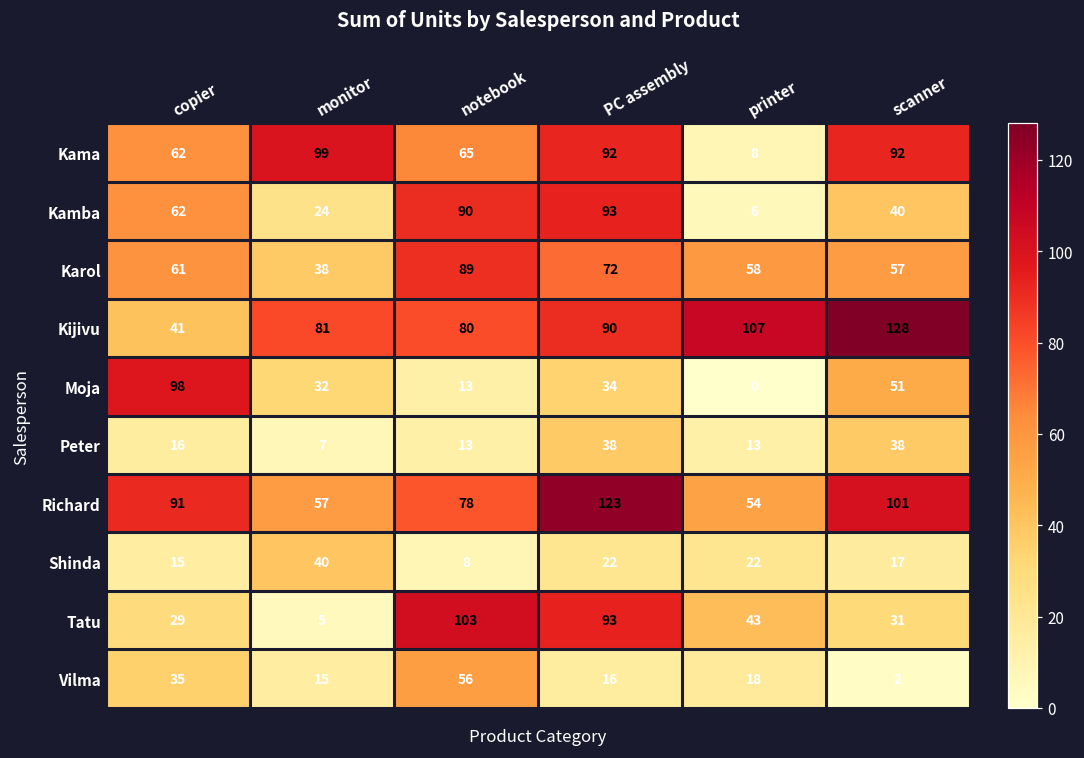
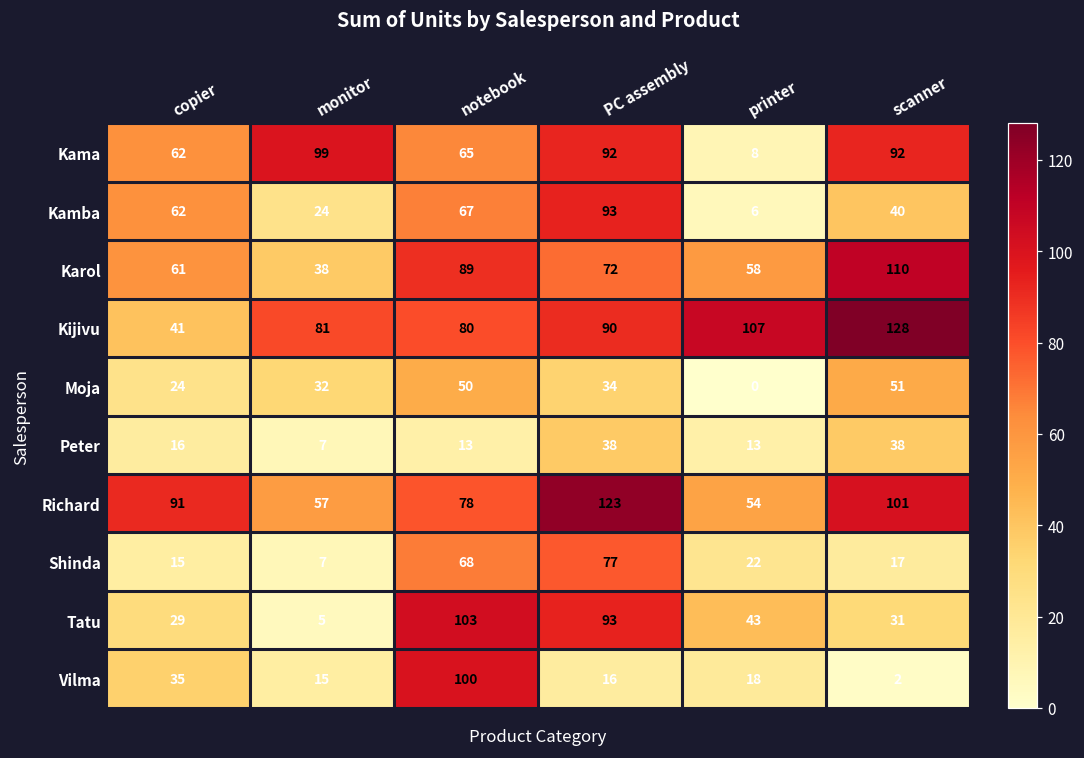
Kamba, notebook: 90 -> 67
Karol, scanner: 57 -> 110
Moja, copier: 98 -> 24
Moja, notebook: 13 -> 50
Shinda, monitor: 40 -> 7
Shinda, notebook: 8 -> 68
Shinda, PC assembly: 22 -> 77
Vilma, notebook: 56 -> 100
